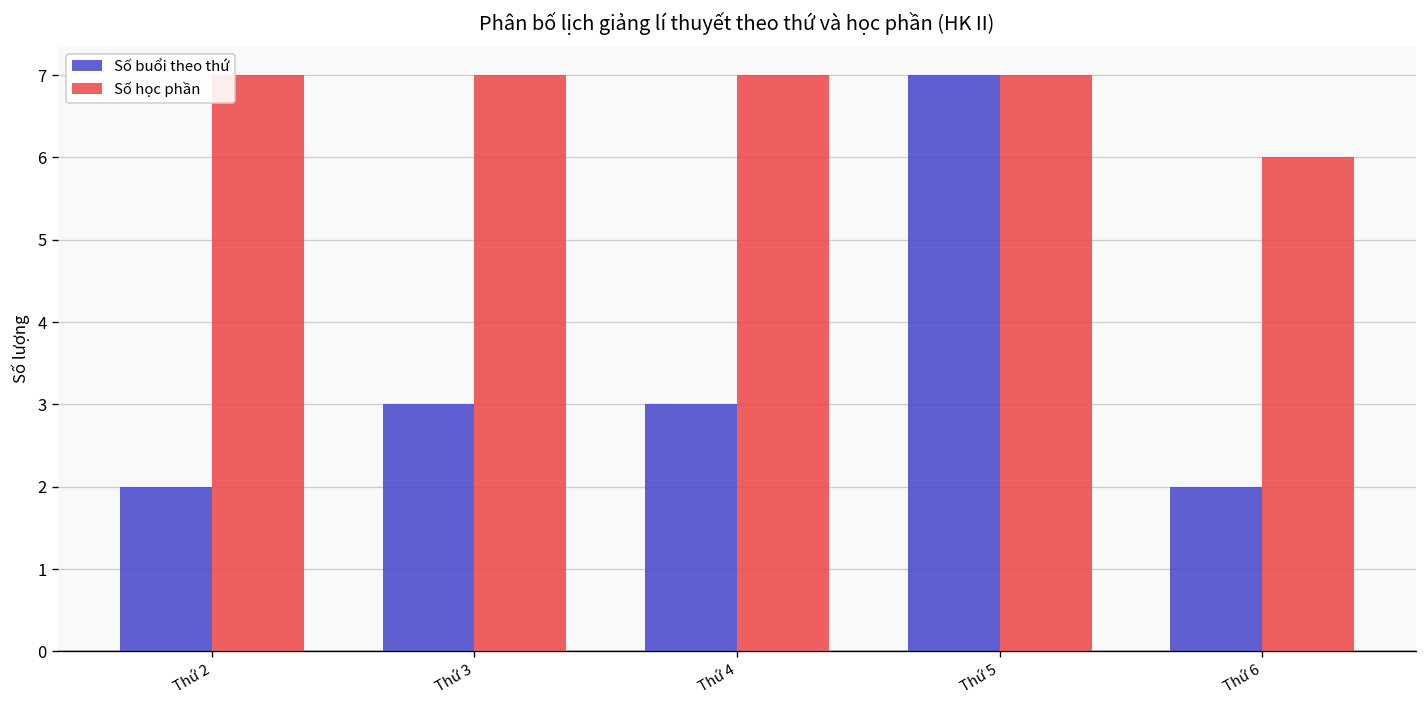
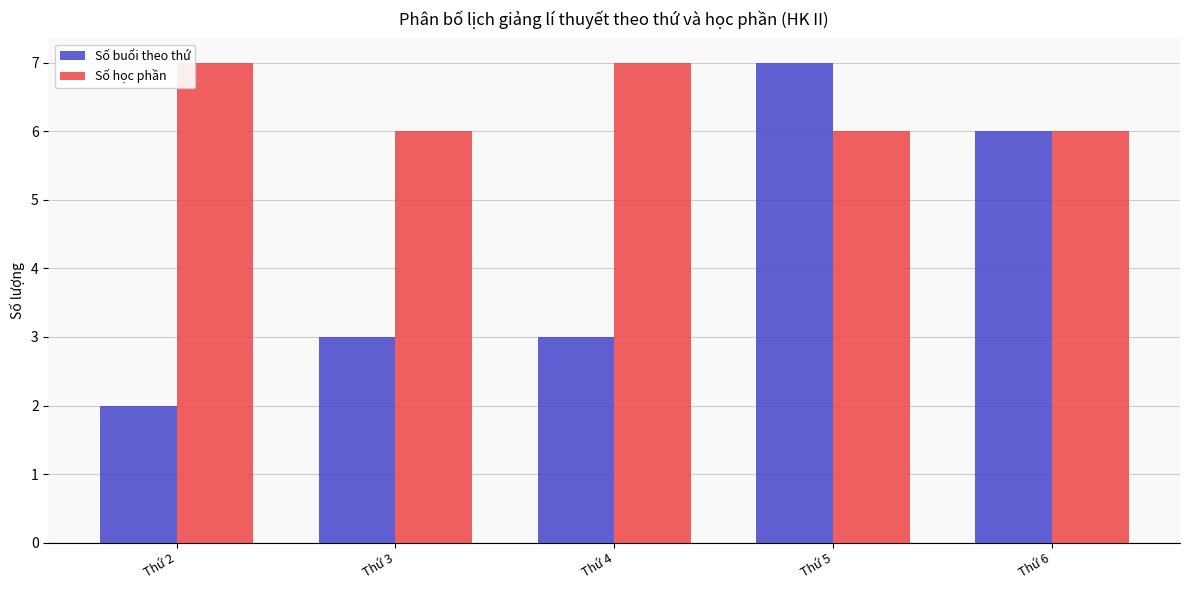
Số học phần, Thứ 3: 7 -> 6
Số học phần, Thứ 5: 7 -> 6
Số buổi theo thứ, Thứ 6: 2 -> 6
